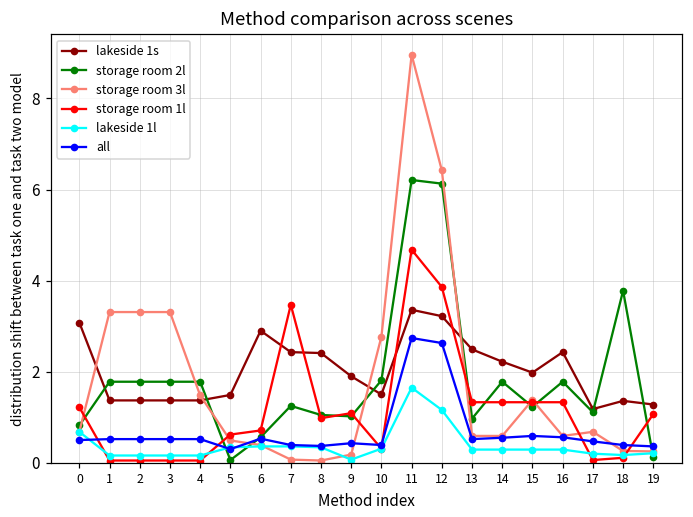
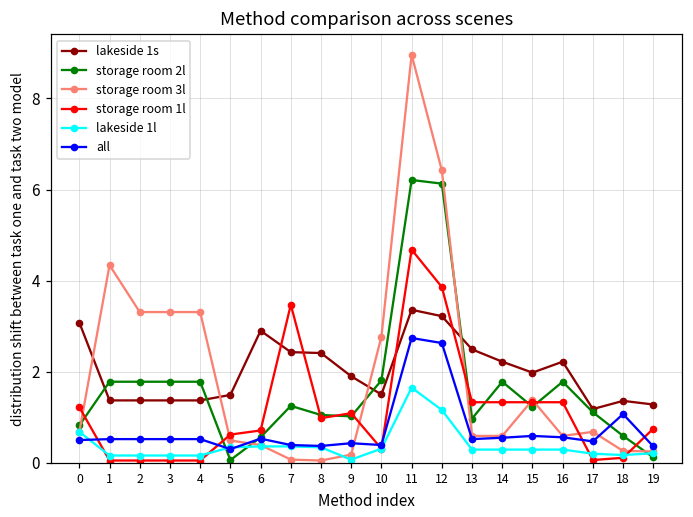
storage room 3l, 1: 3.3 -> 4.3
storage room 3l, 4: 1.5 -> 3.3
lakeside 1s, 16: 2.4 -> 2.2
storage room 2l, 18: 3.8 -> 0.6
all, 18: 0.4 -> 1.1
storage room 1l, 19: 1.1 -> 0.8
